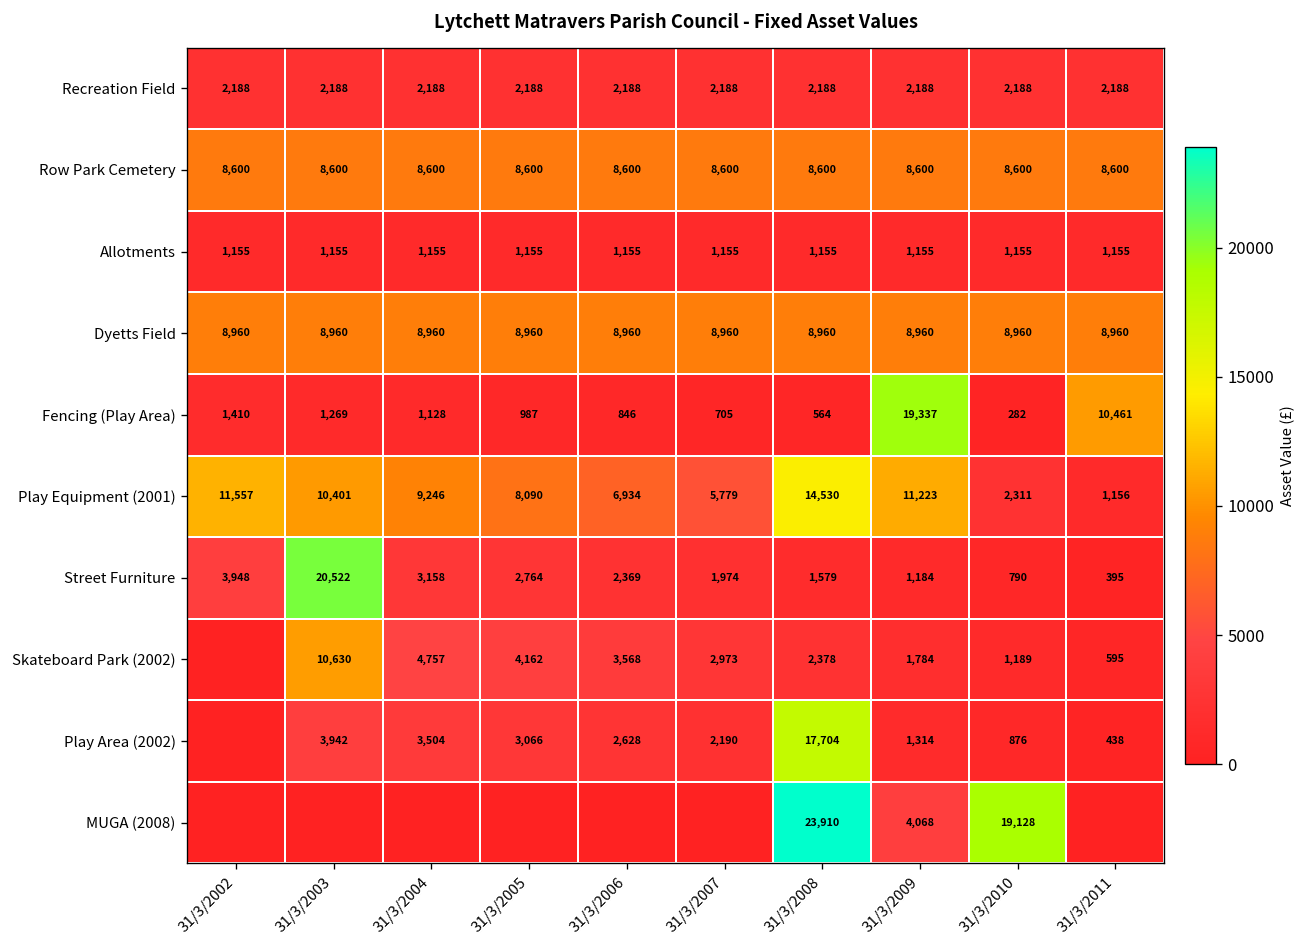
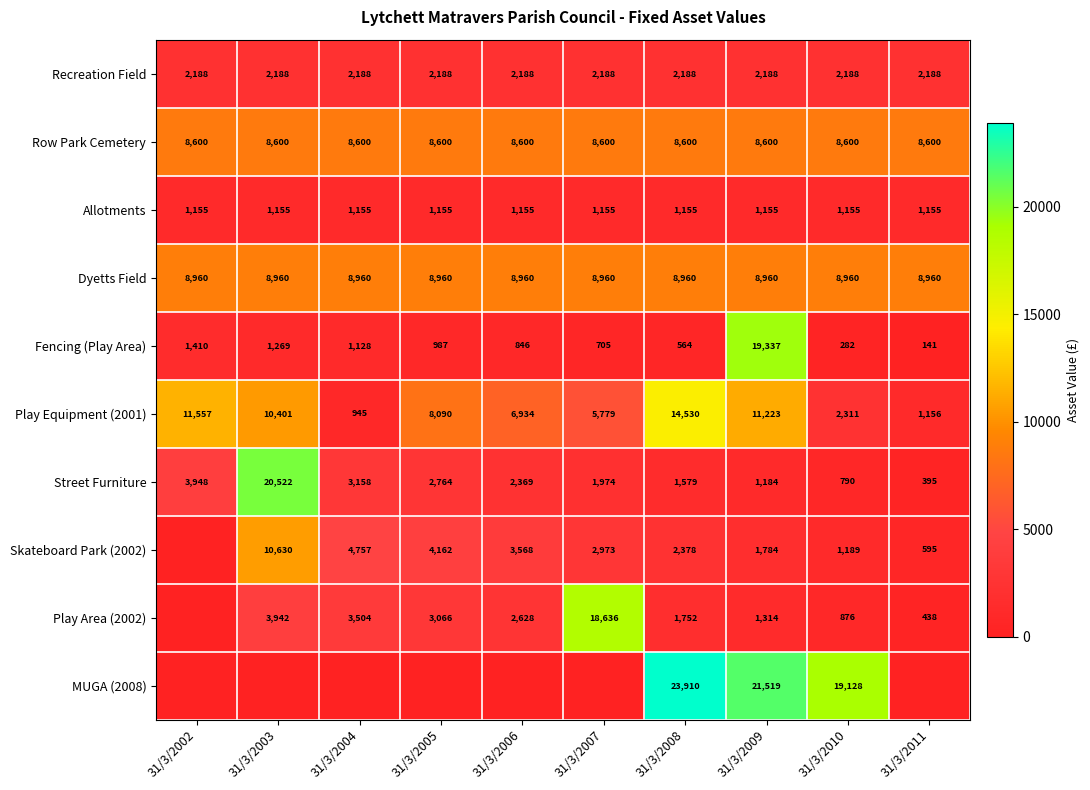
Fencing (Play Area), 31/3/2011: 10,461 -> 141
Play Equipment (2001), 31/3/2004: 9,246 -> 945
Play Area (2002), 31/3/2007: 2,190 -> 18,636
Play Area (2002), 31/3/2008: 17,704 -> 1,752
MUGA (2008), 31/3/2009: 4,068 -> 21,519
